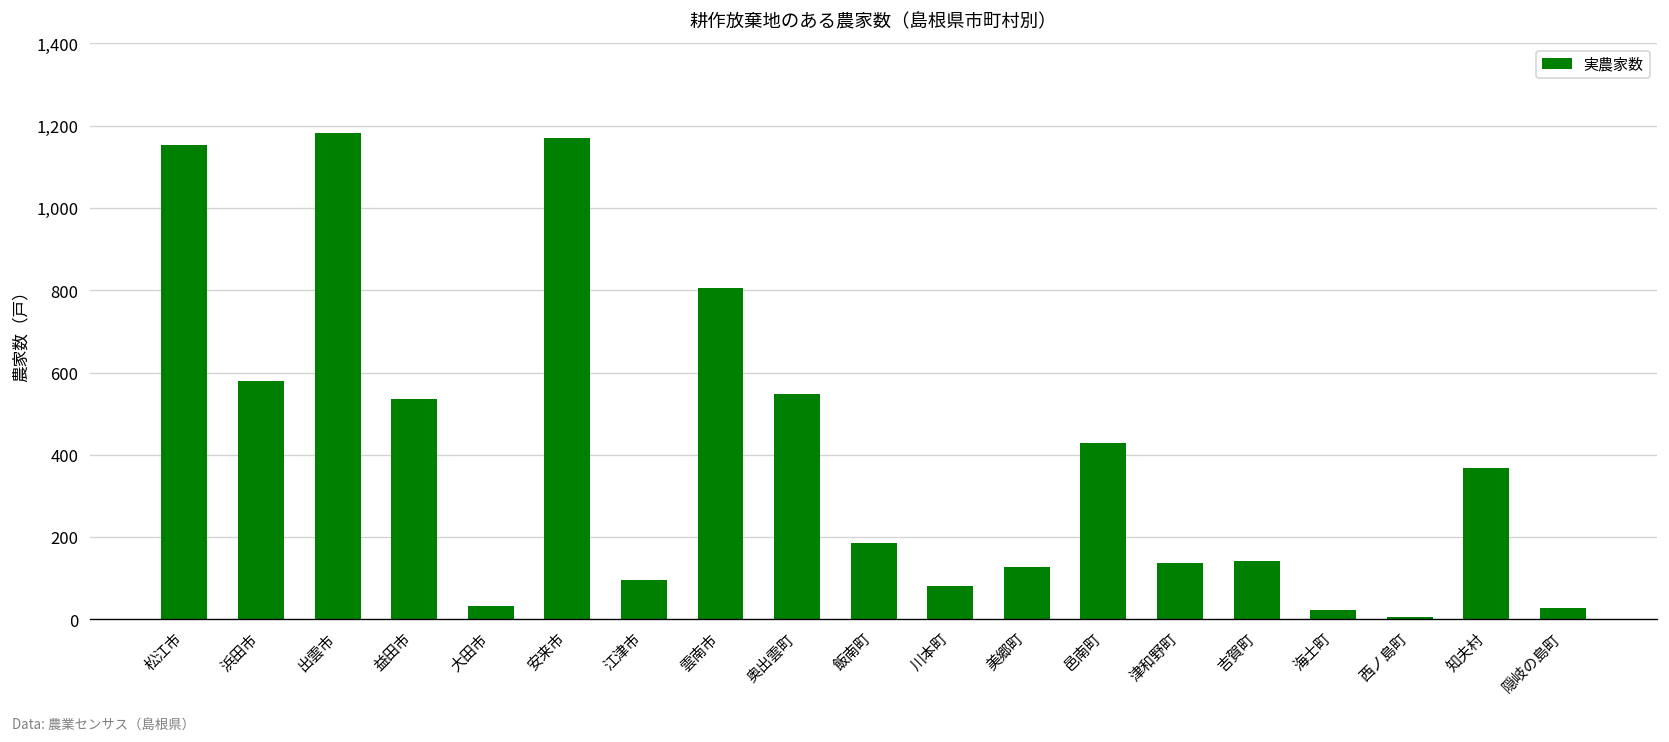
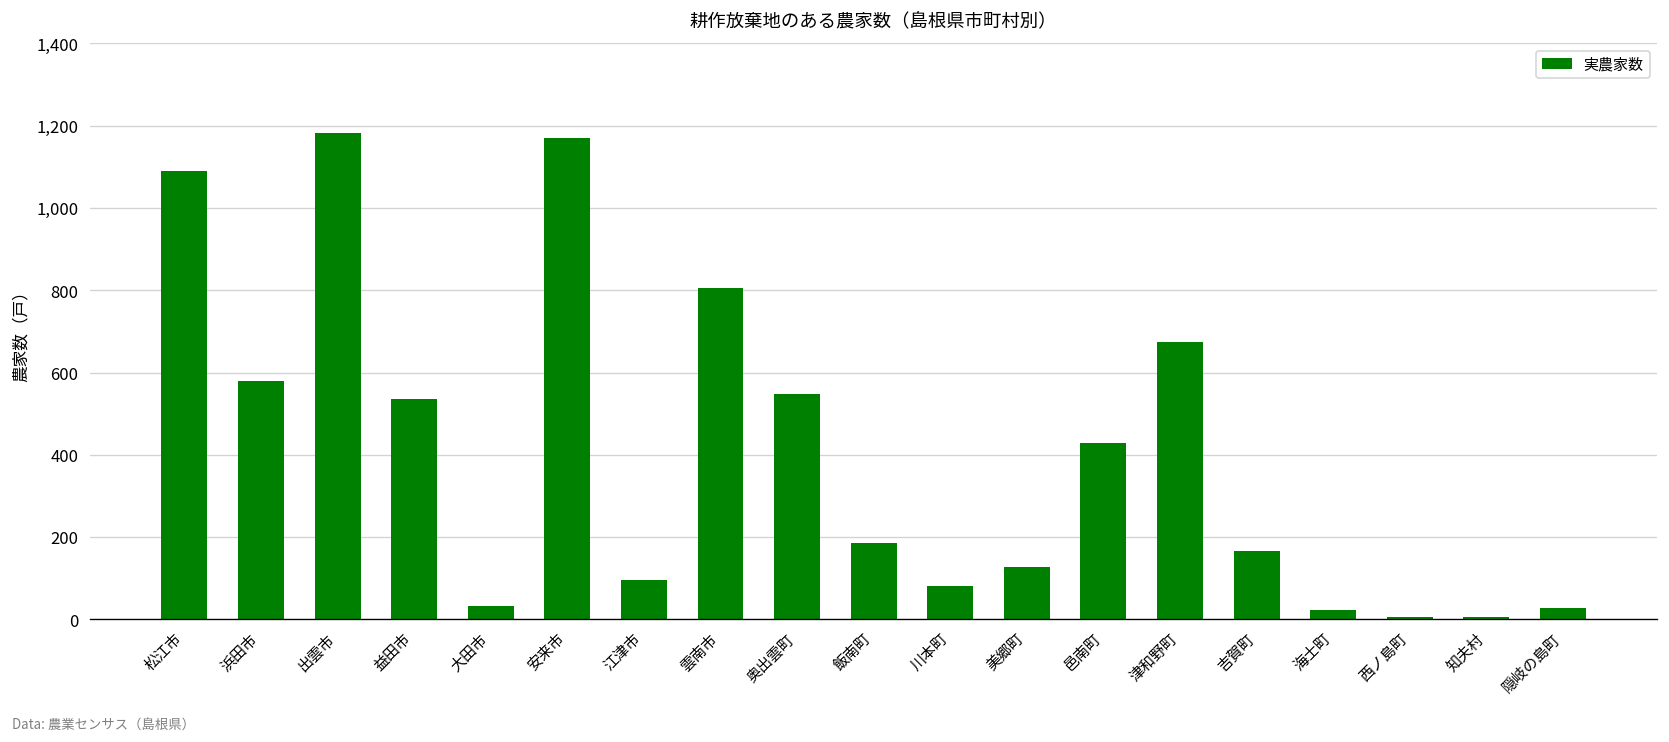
松江市: 1,150 -> 1,090
津和野町: 140 -> 670
吉賀町: 140 -> 170
知夫村: 370 -> 10
